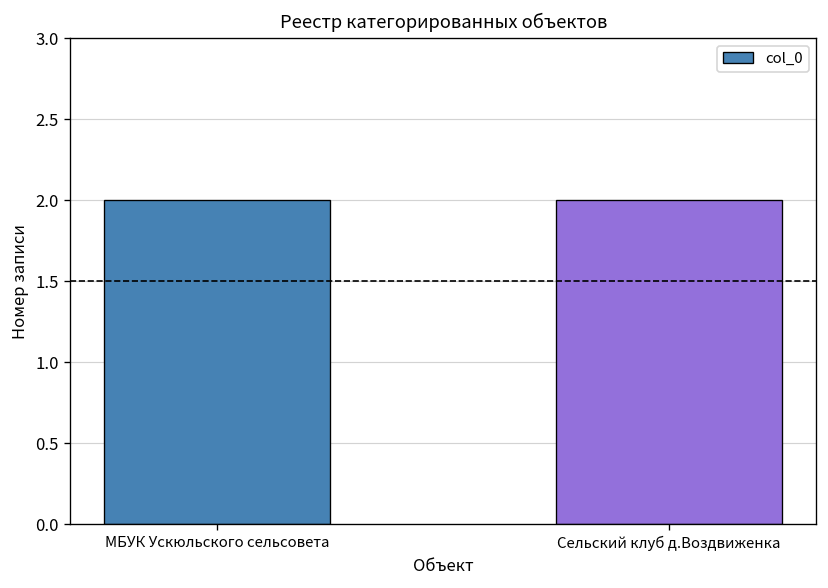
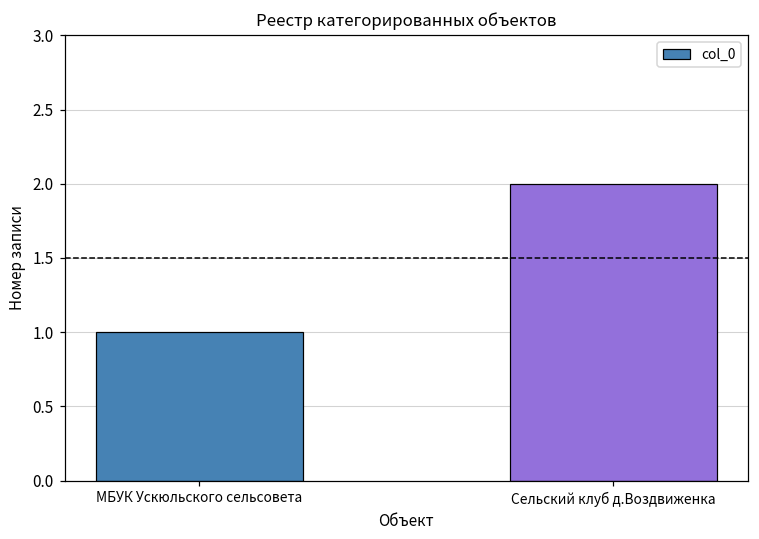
МБУК Ускюльского сельсовета: 2 -> 1
